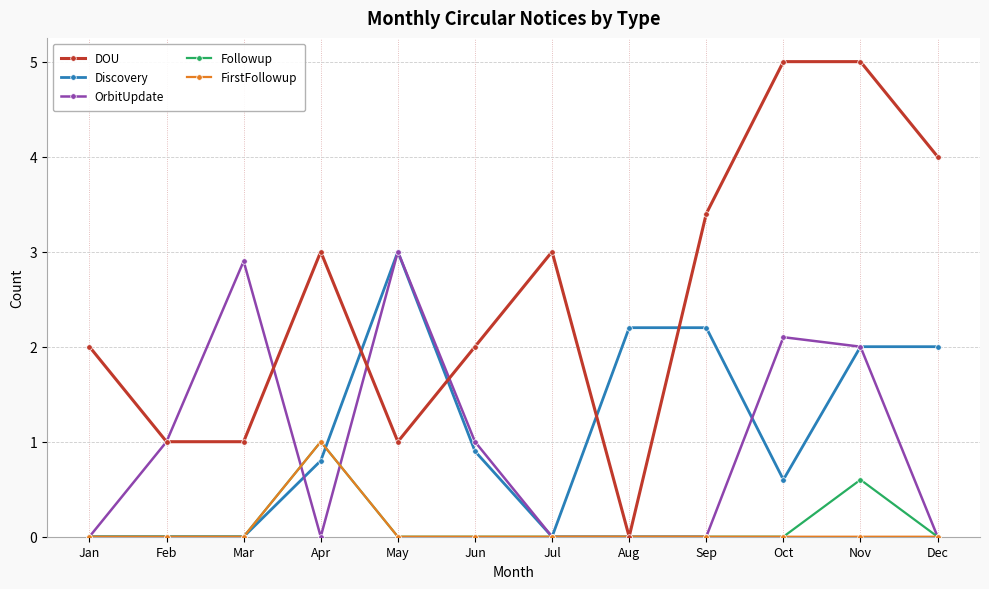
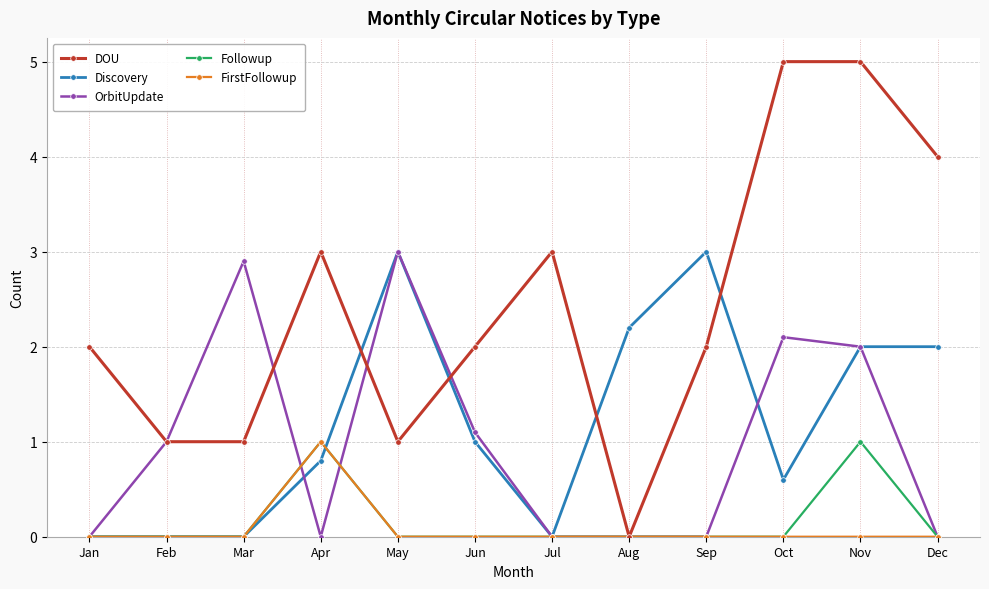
Discovery, Jun: 0.9 -> 1.0
OrbitUpdate, Jun: 1.0 -> 1.1
DOU, Sep: 3.4 -> 2.0
Discovery, Sep: 2.2 -> 3.0
Followup, Nov: 0.6 -> 1.0
